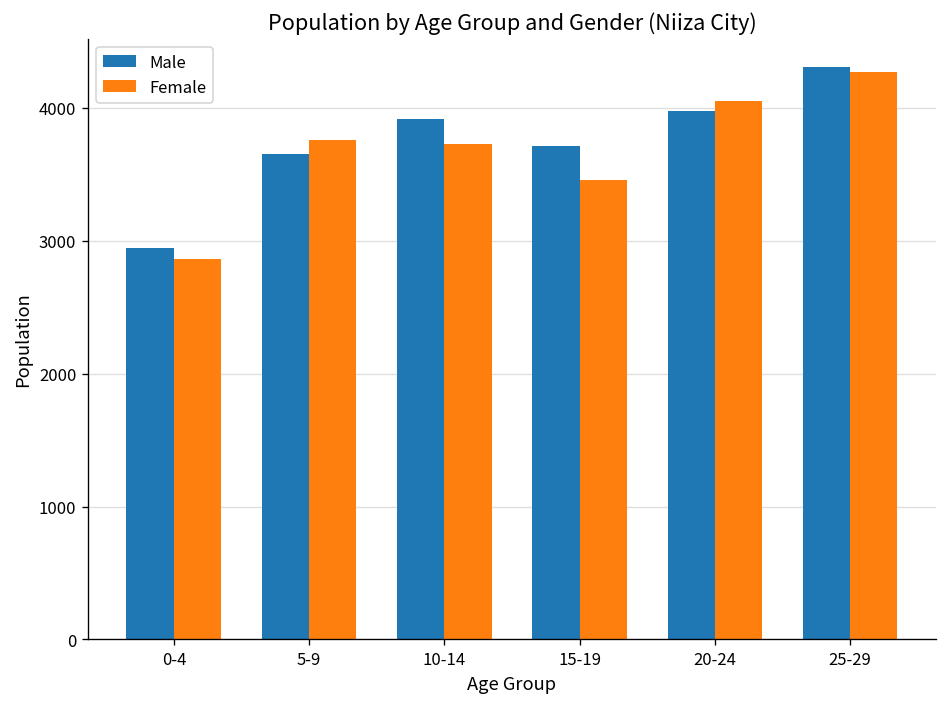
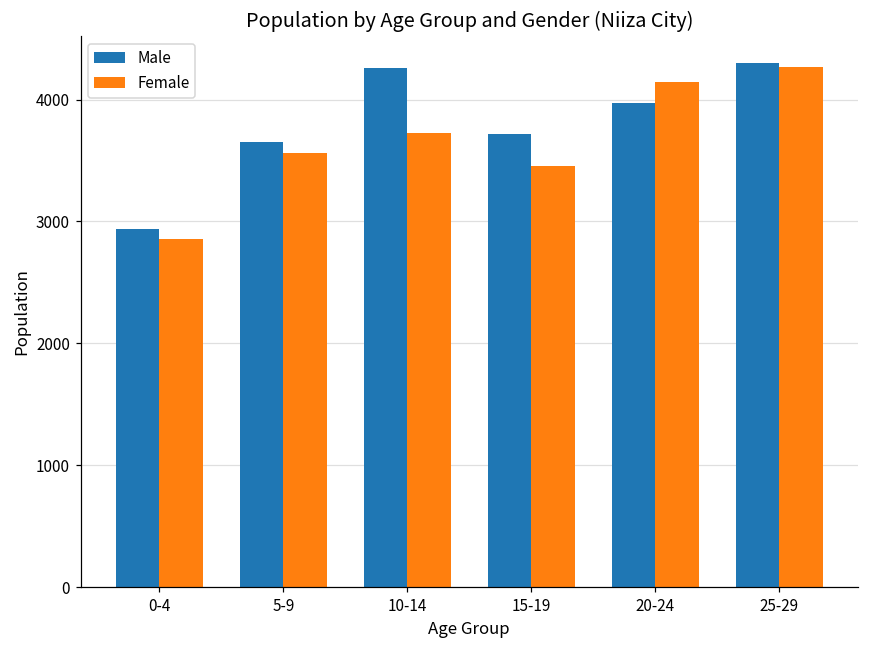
Female, 5-9: 3760 -> 3560
Male, 10-14: 3910 -> 4260
Female, 20-24: 4050 -> 4150
